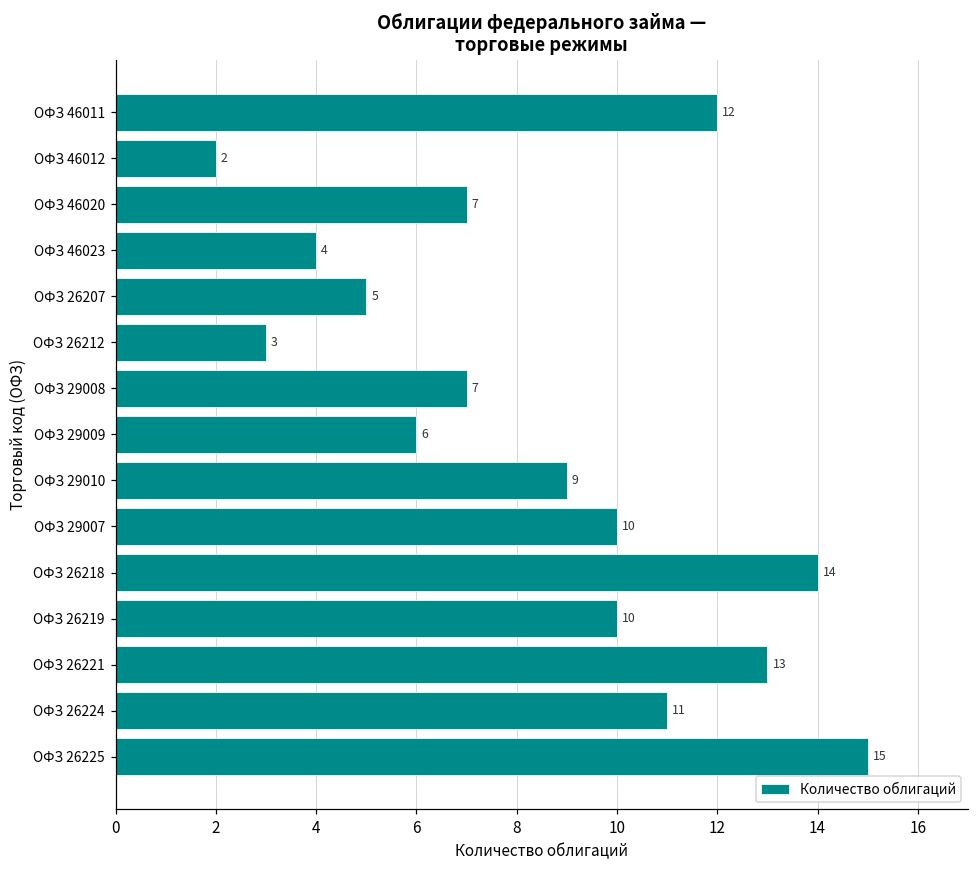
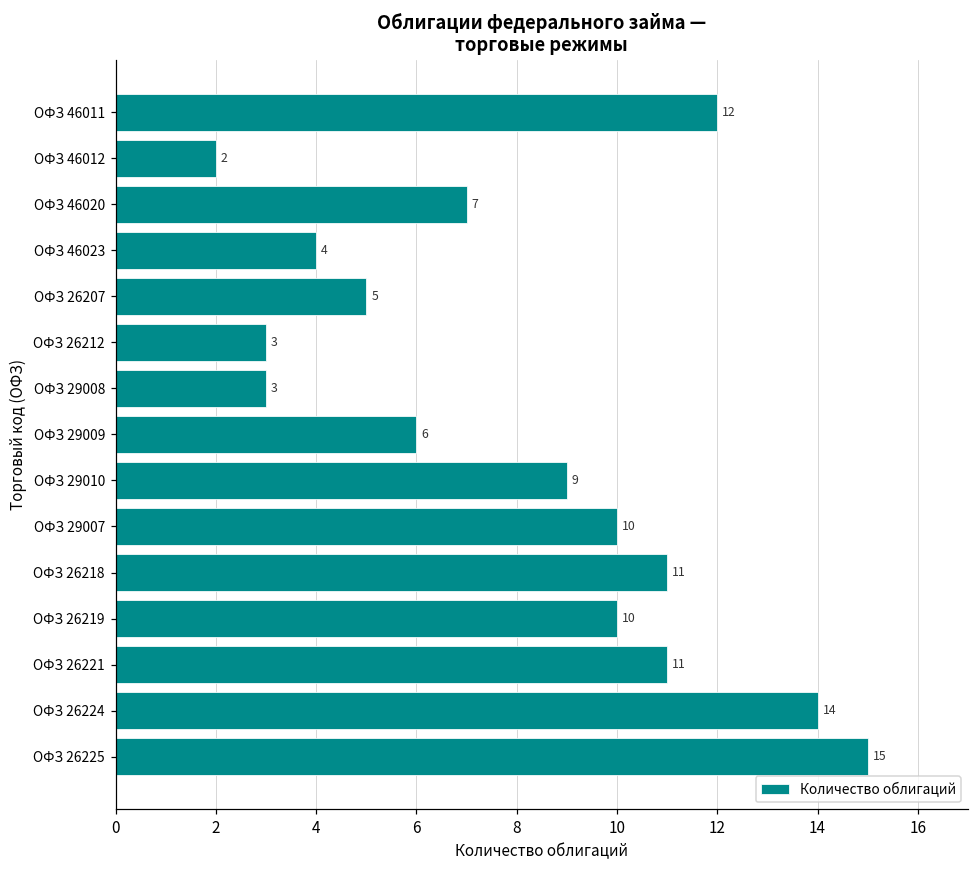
ОФЗ 29008: 7 -> 3
ОФЗ 26218: 14 -> 11
ОФЗ 26221: 13 -> 11
ОФЗ 26224: 11 -> 14
